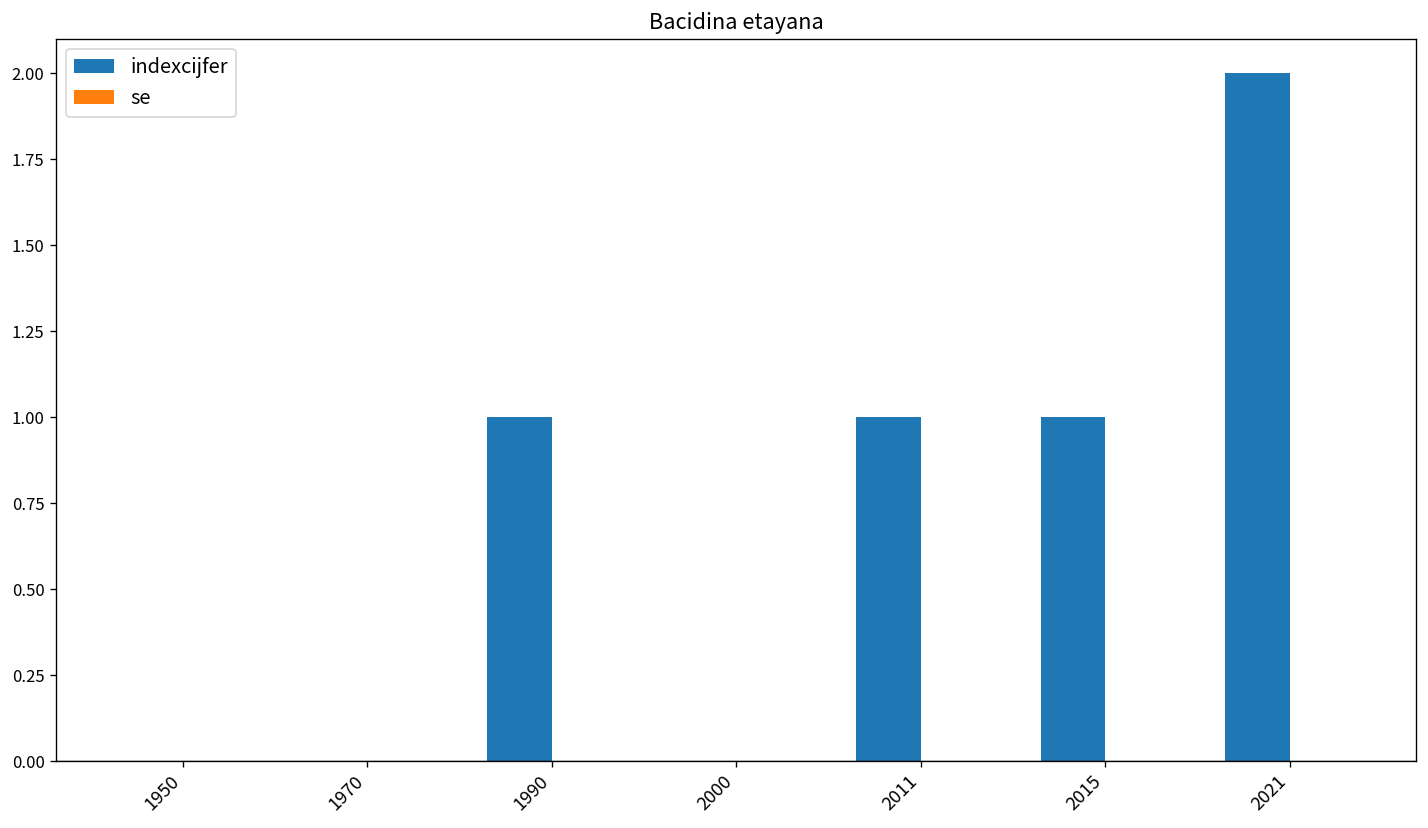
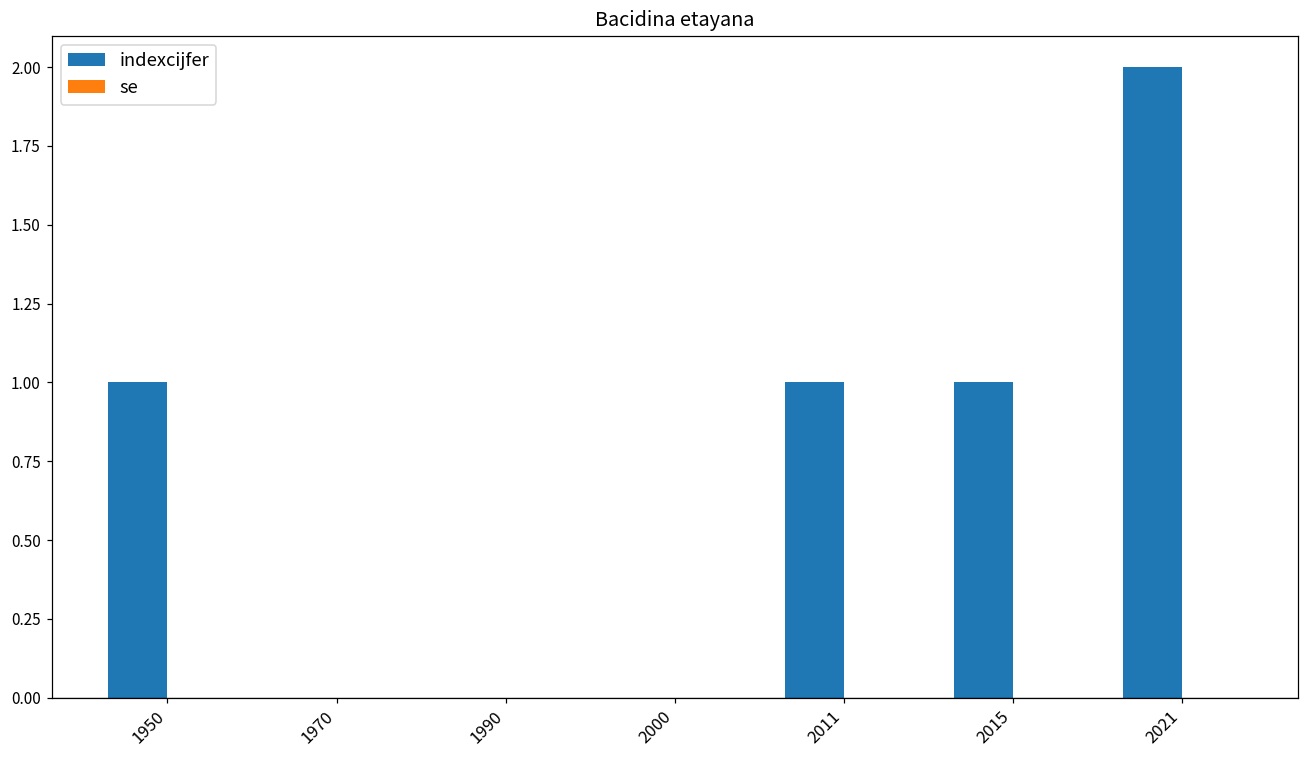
indexcijfer, 1950: 0 -> 1
indexcijfer, 1990: 1 -> 0
